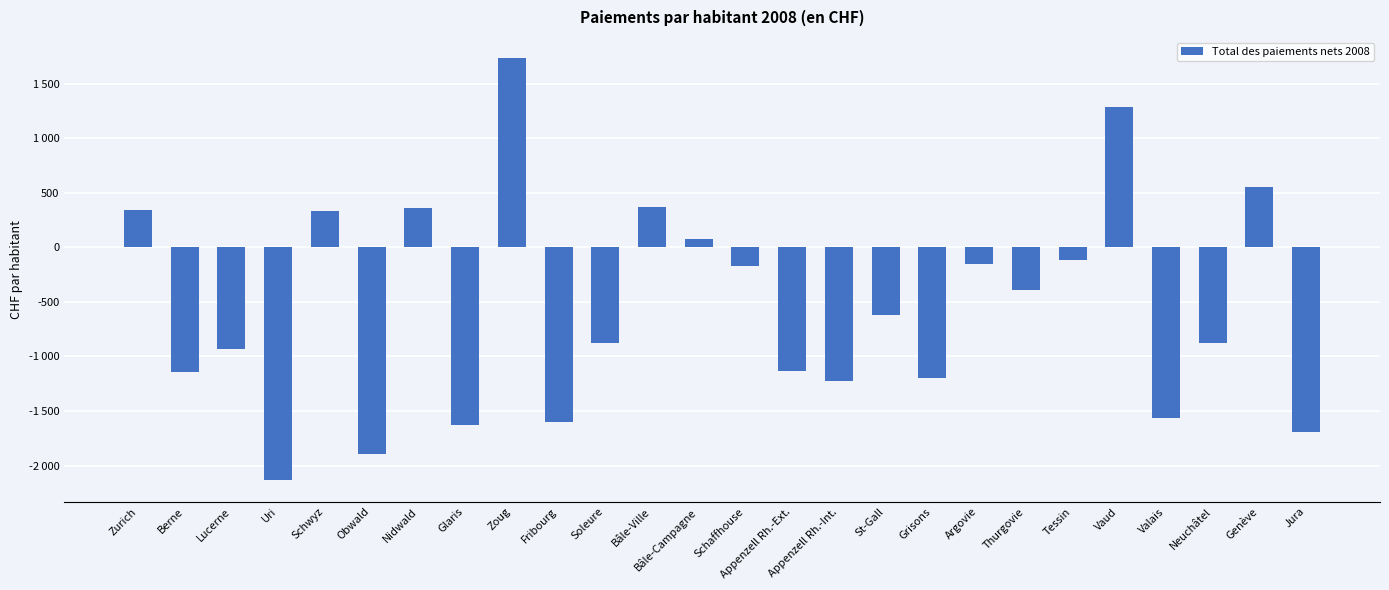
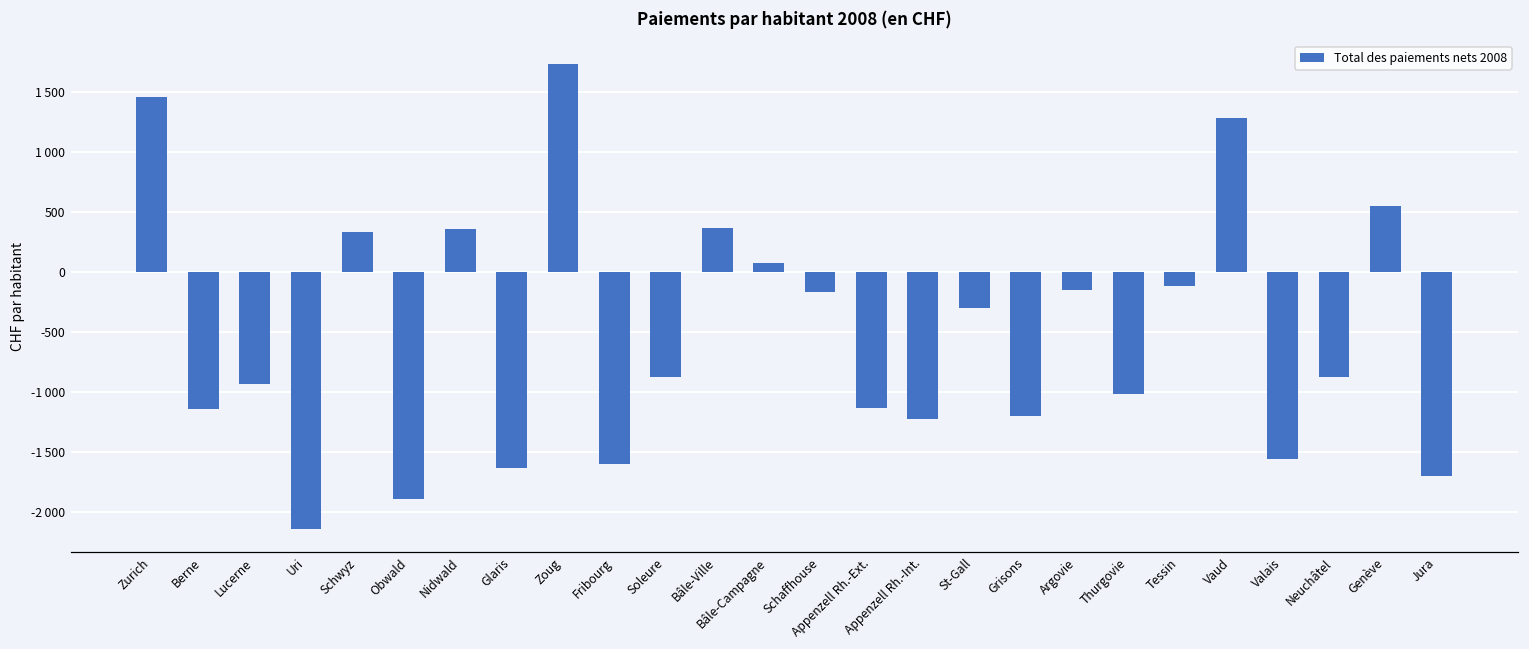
Zurich: 340 -> 1460
St-Gall: -620 -> -300
Thurgovie: -390 -> -1020
